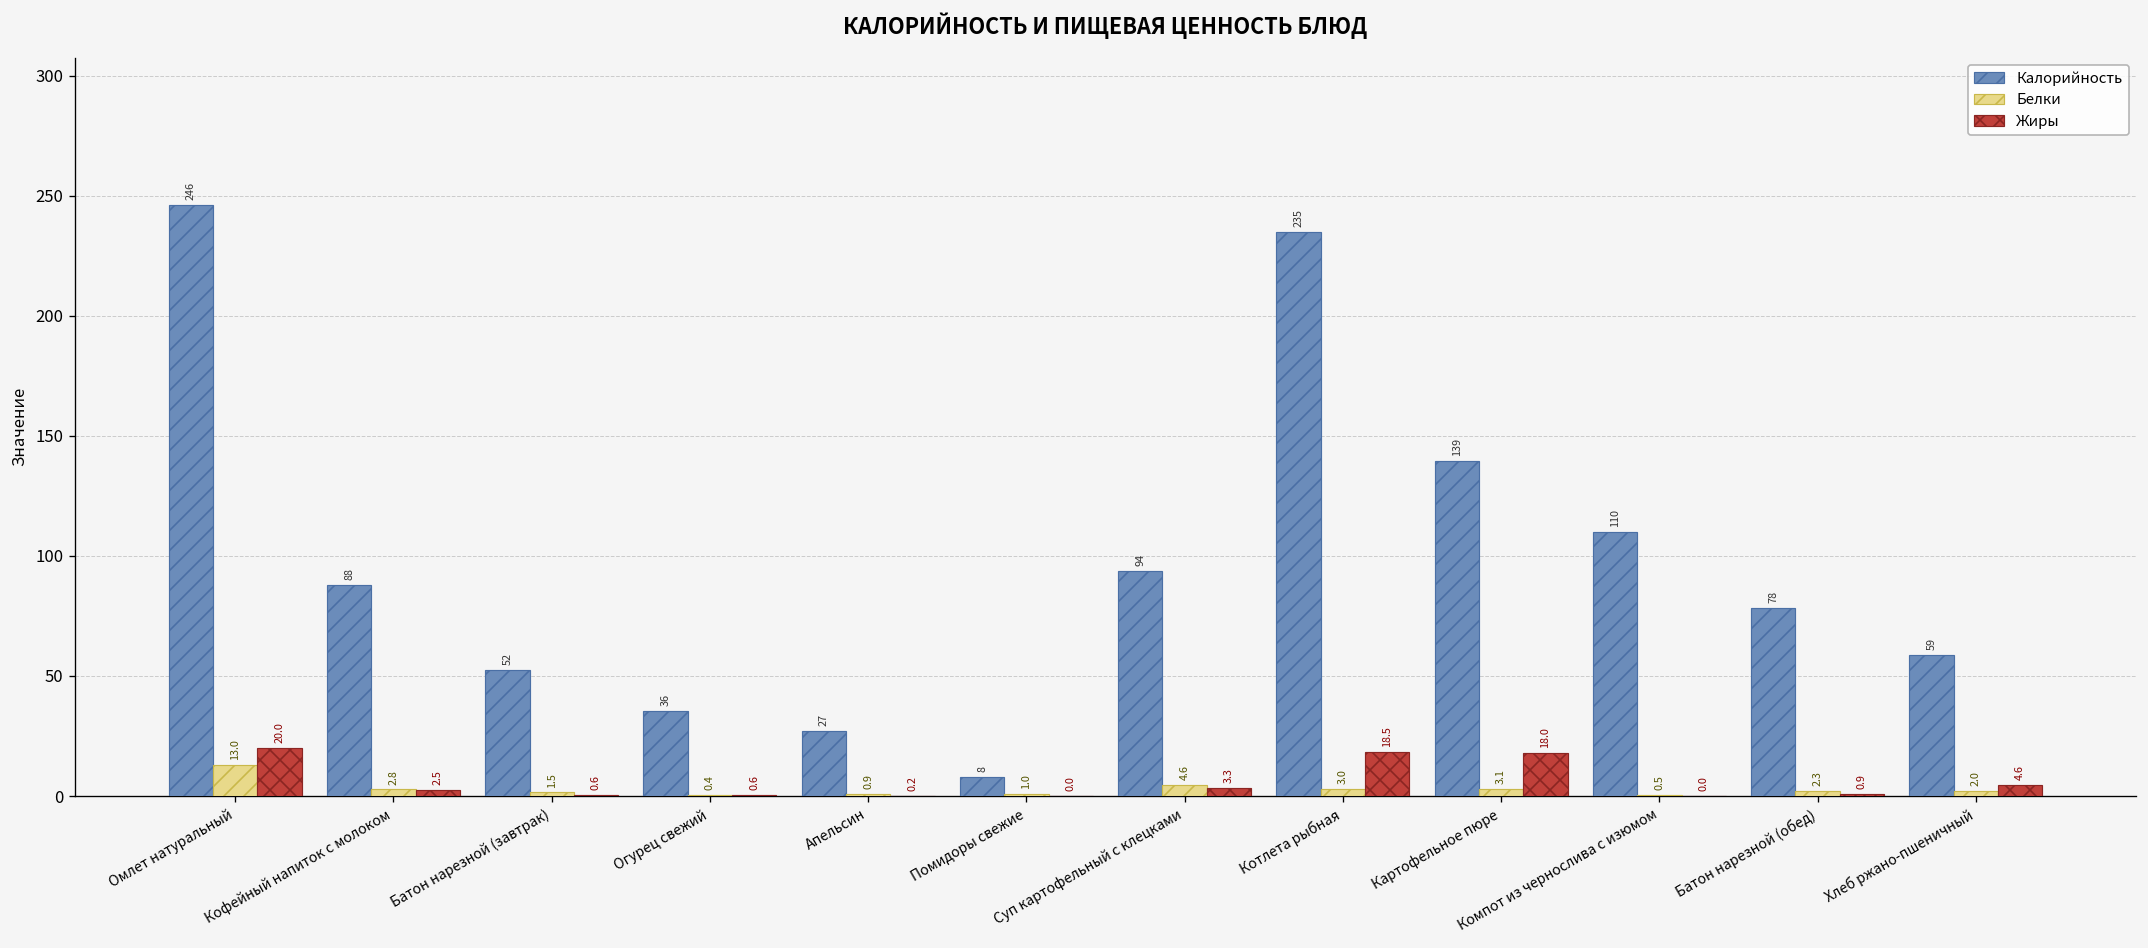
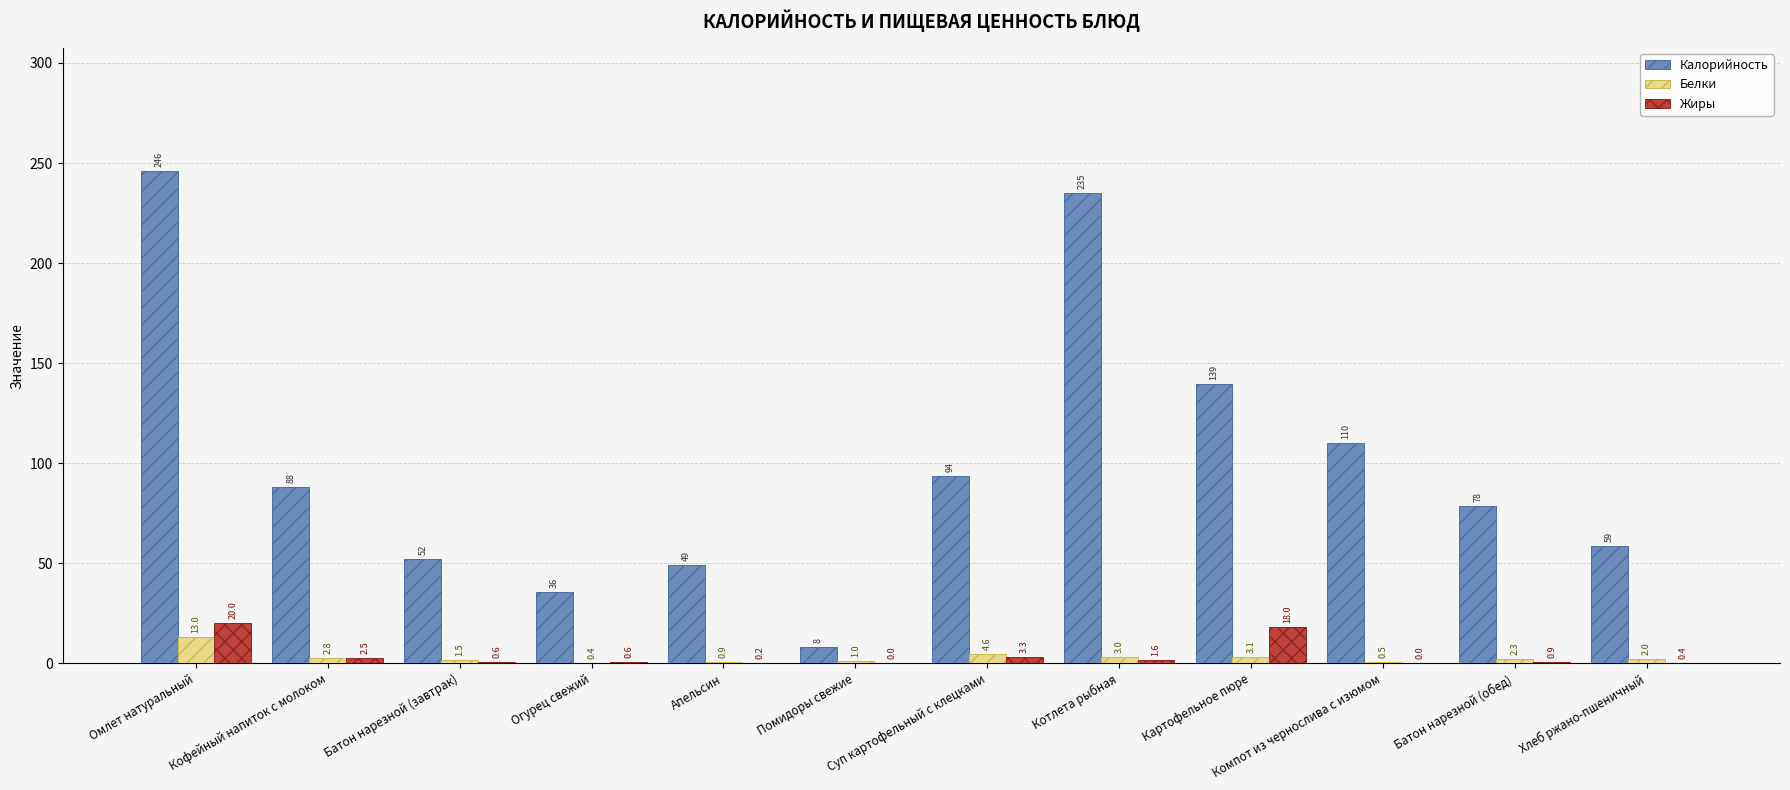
Калорийность, Апельсин: 27 -> 49
Жиры, Котлета рыбная: 18.5 -> 1.6
Жиры, Хлеб ржано-пшеничный: 4.6 -> 0.4
